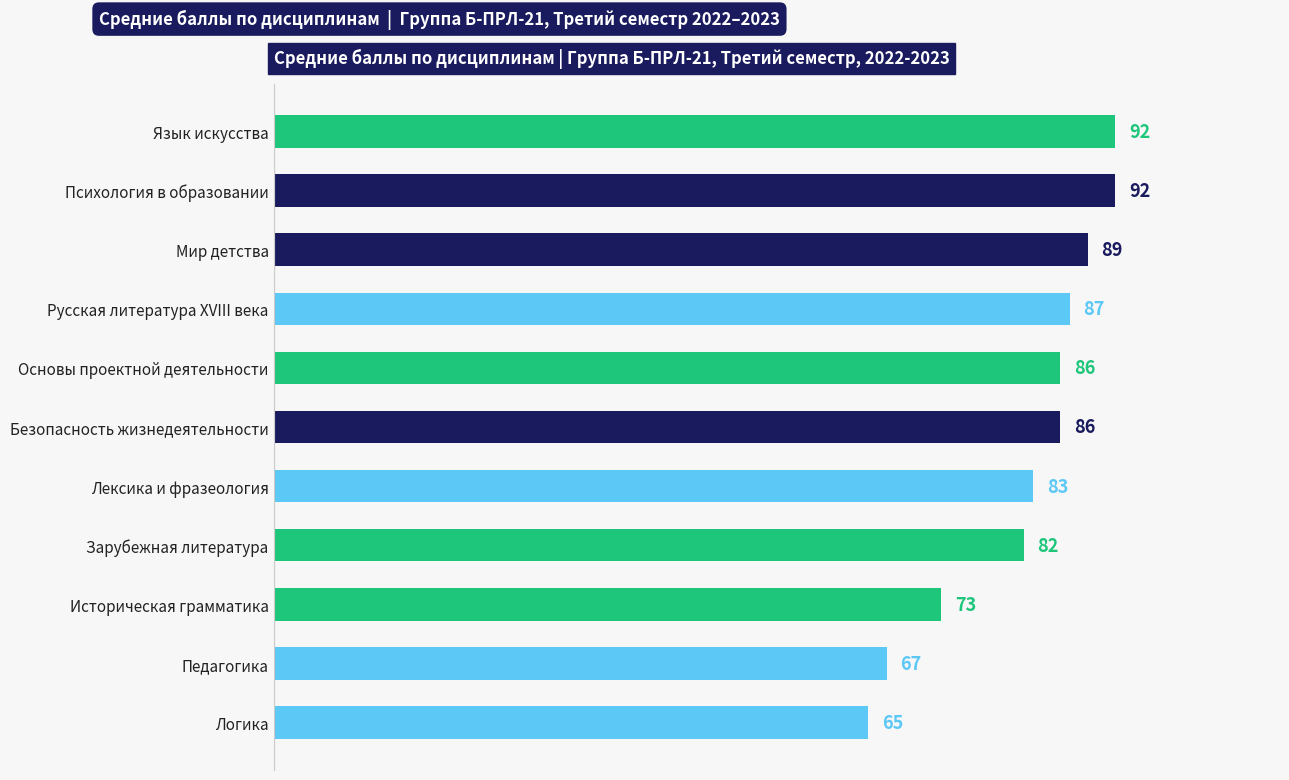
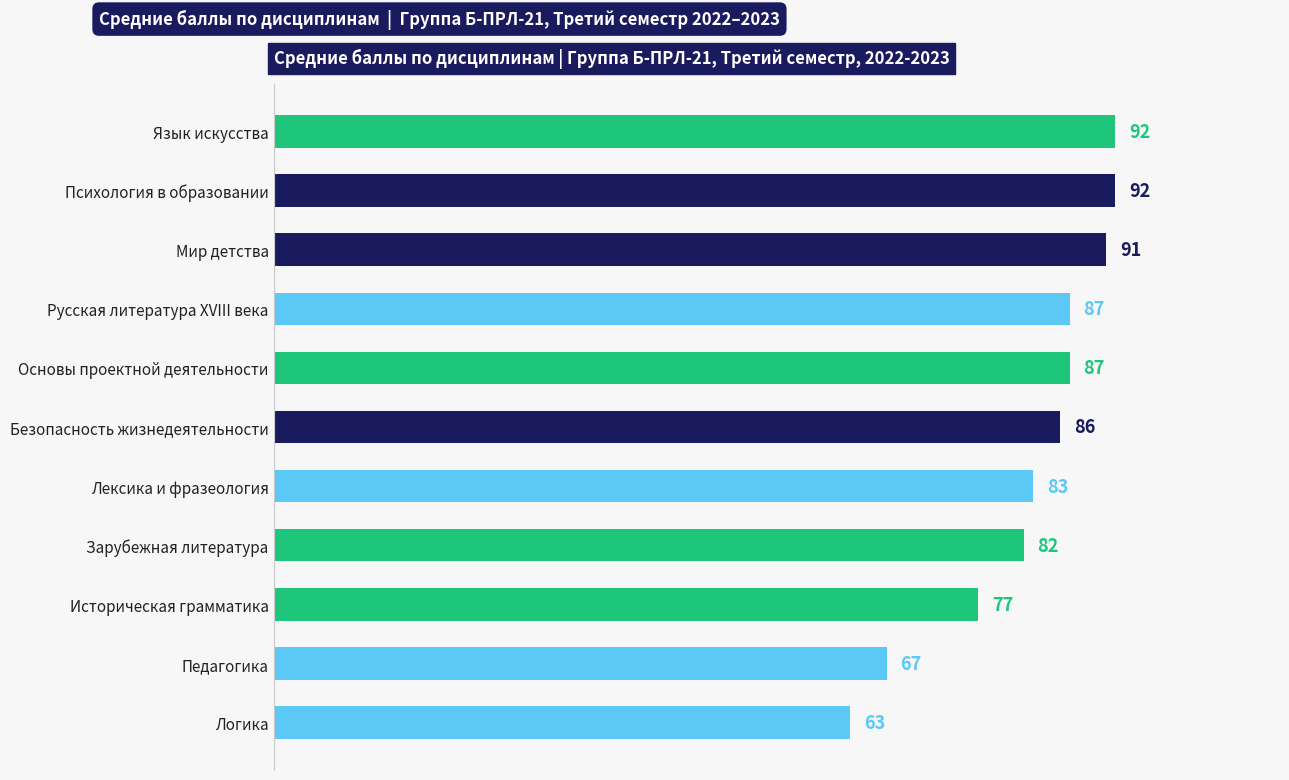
Мир детства: 89 -> 91
Основы проектной деятельности: 86 -> 87
Историческая грамматика: 73 -> 77
Логика: 65 -> 63
